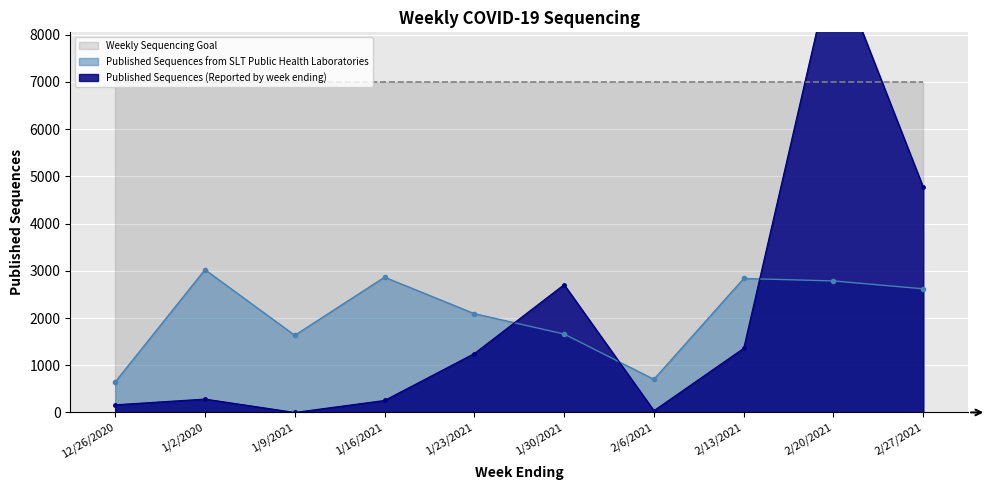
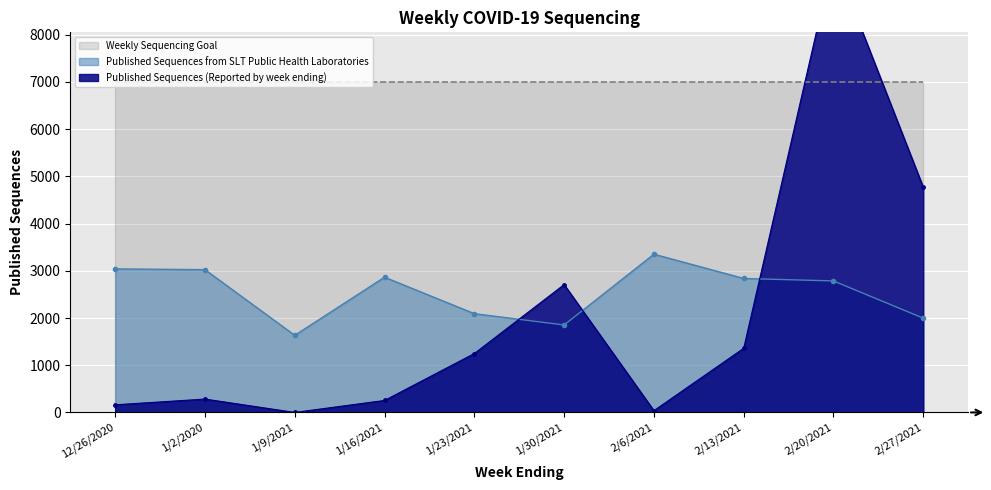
Published Sequences from SLT Public Health Laboratories, 12/26/2020: 600 -> 3000
Published Sequences from SLT Public Health Laboratories, 1/30/2021: 1700 -> 1900
Published Sequences from SLT Public Health Laboratories, 2/6/2021: 700 -> 3400
Published Sequences from SLT Public Health Laboratories, 2/27/2021: 2600 -> 2000
